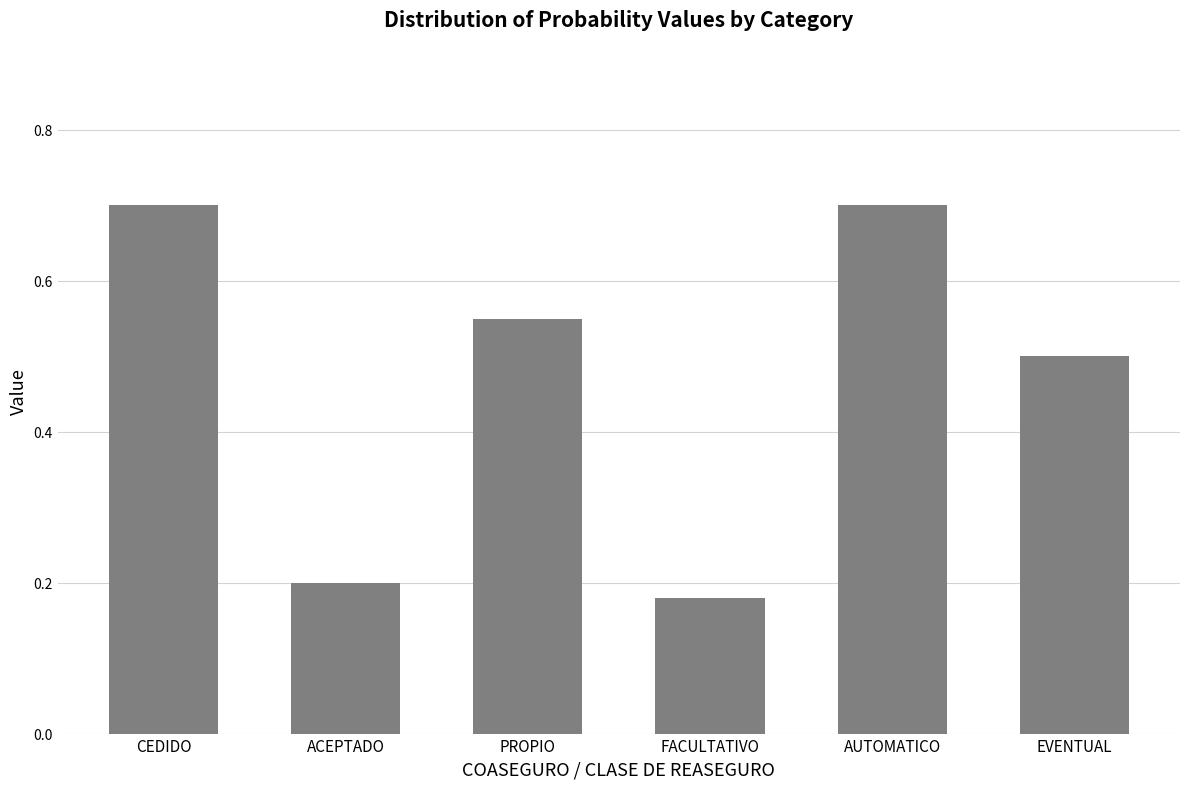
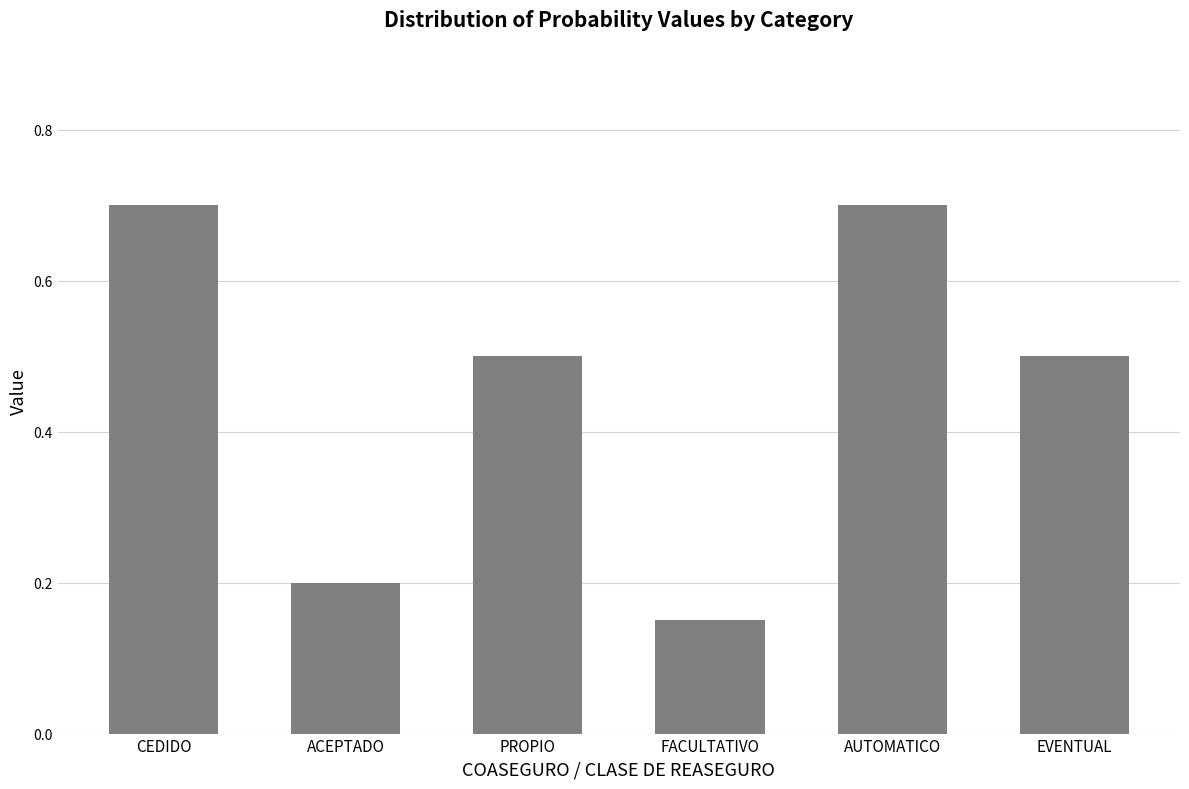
PROPIO: 0.55 -> 0.50
FACULTATIVO: 0.18 -> 0.15
